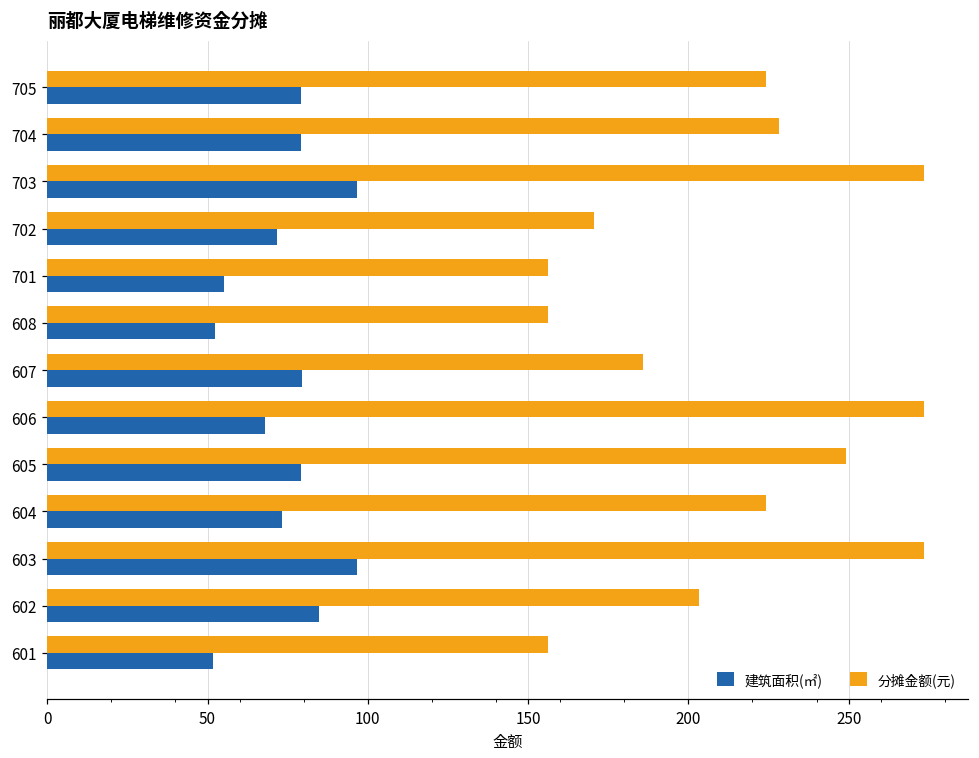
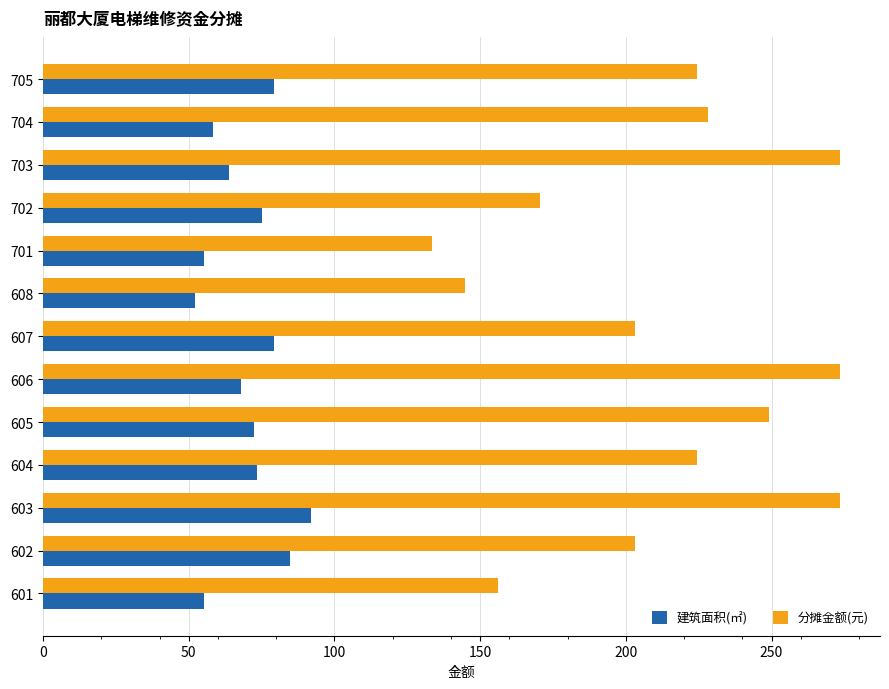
建筑面积(㎡), 704: 79 -> 58
建筑面积(㎡), 703: 96 -> 64
建筑面积(㎡), 702: 72 -> 75
分摊金额(元), 701: 156 -> 133
分摊金额(元), 608: 156 -> 145
分摊金额(元), 607: 186 -> 203
建筑面积(㎡), 605: 79 -> 72
建筑面积(㎡), 603: 96 -> 92
建筑面积(㎡), 601: 52 -> 55
